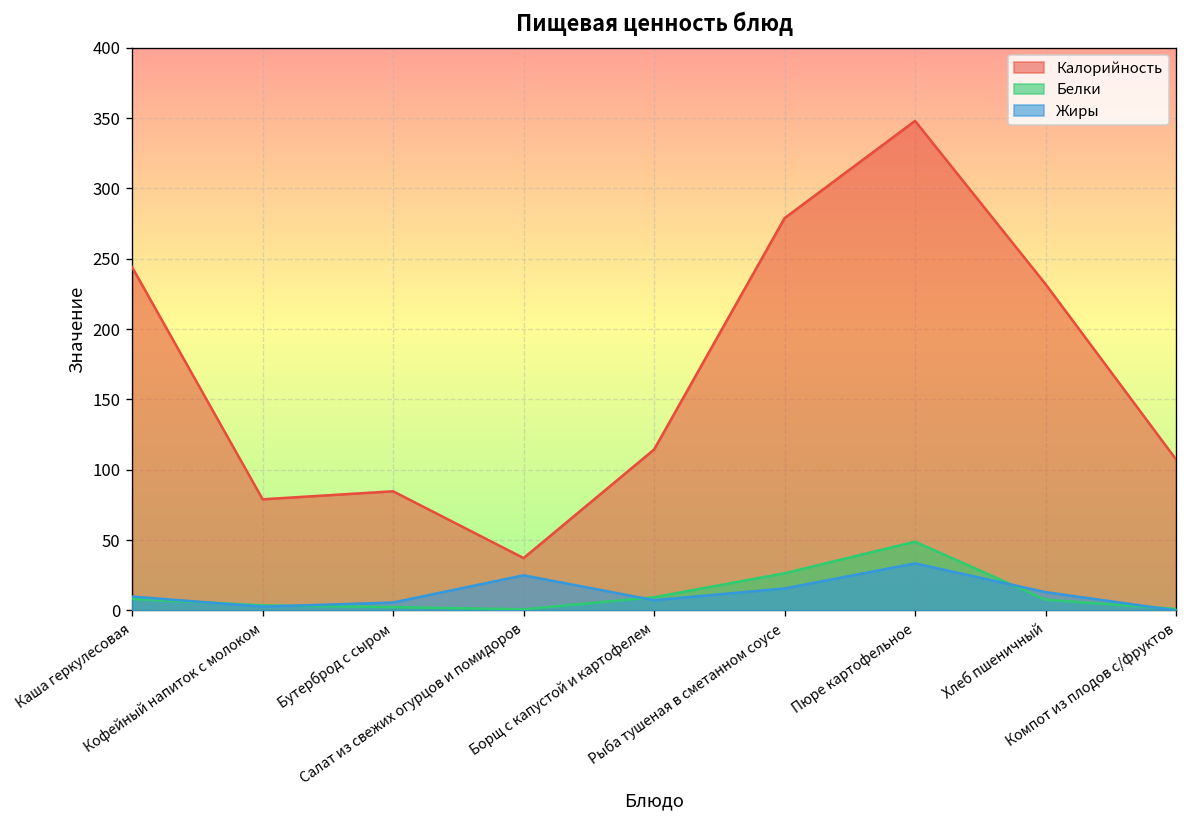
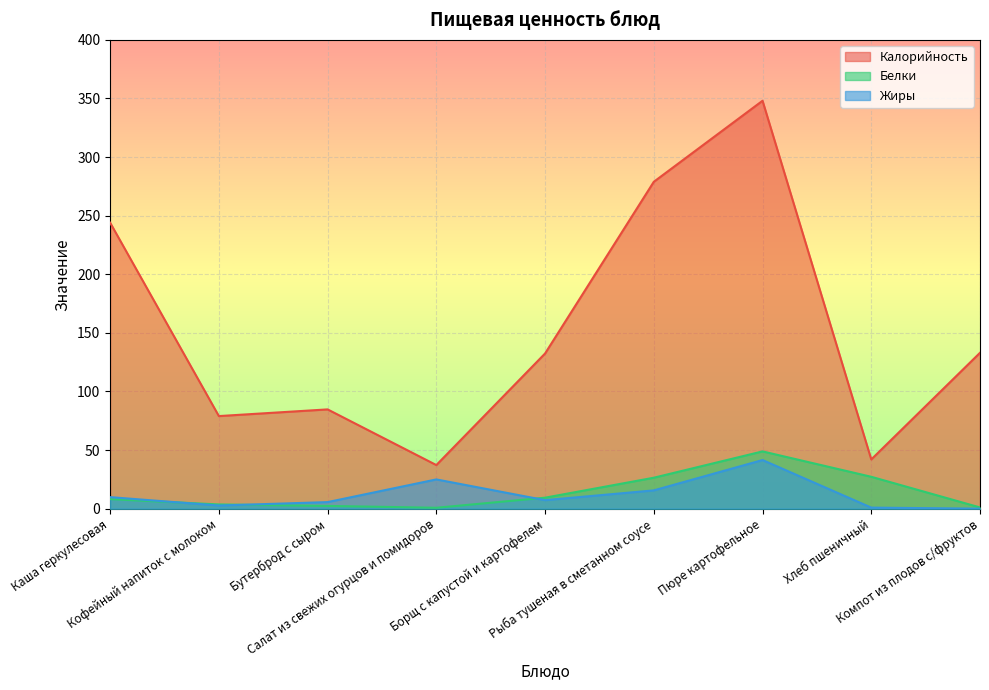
Калорийность, Борщ с капустой и картофелем: 114 -> 132
Жиры, Пюре картофельное: 33 -> 41
Калорийность, Хлеб пшеничный: 232 -> 42
Белки, Хлеб пшеничный: 8 -> 27
Жиры, Хлеб пшеничный: 13 -> 1
Калорийность, Компот из плодов с/фруктов: 107 -> 133
